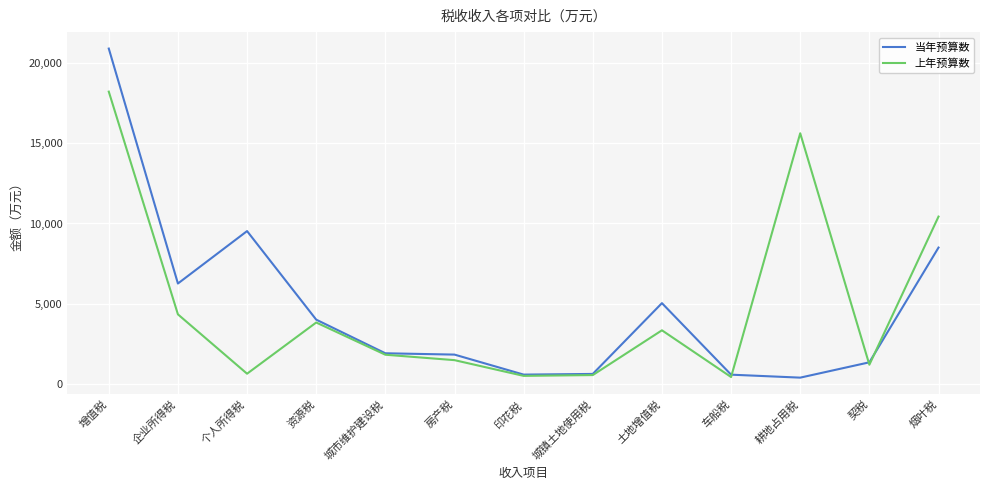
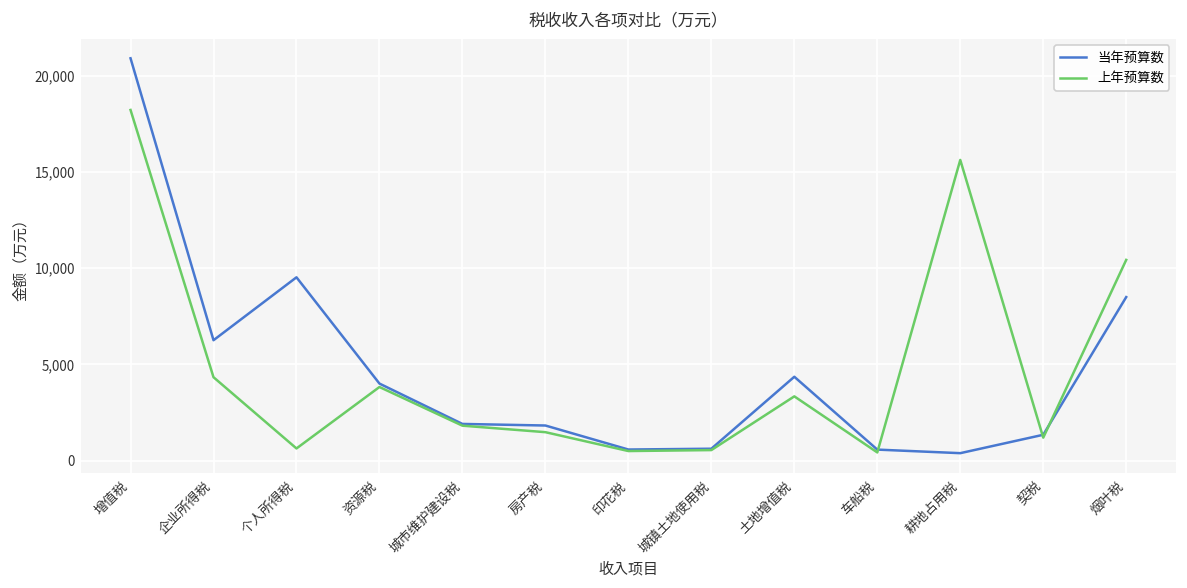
当年预算数, 土地增值税: 5,000 -> 4,400
